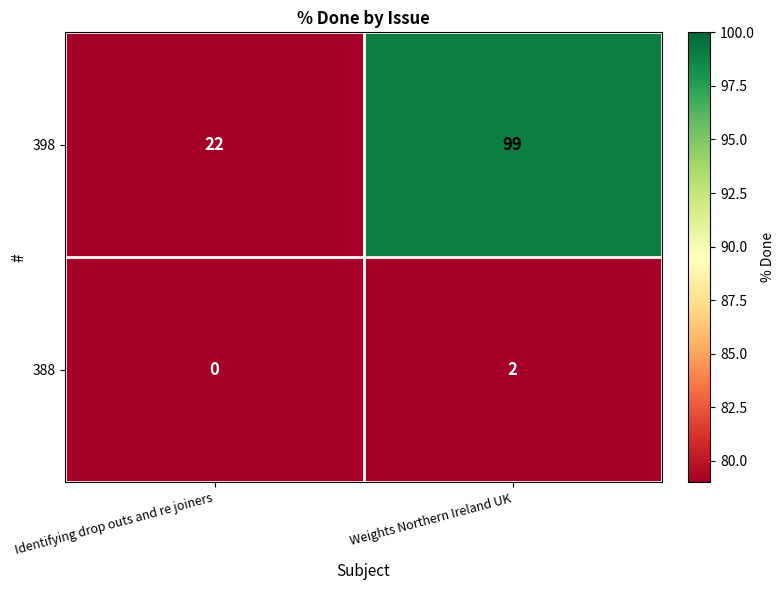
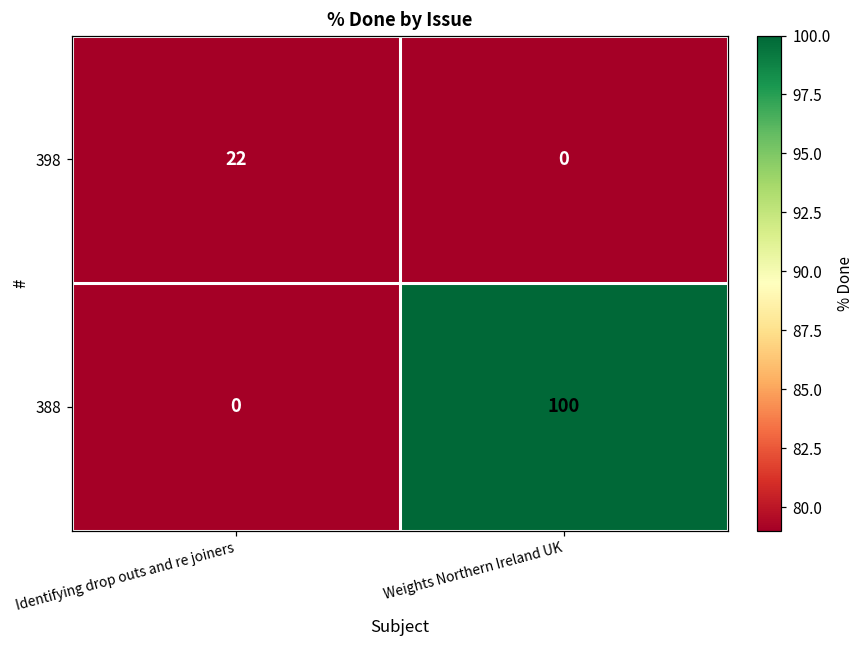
398, Weights Northern Ireland UK: 99 -> 0
388, Weights Northern Ireland UK: 2 -> 100
